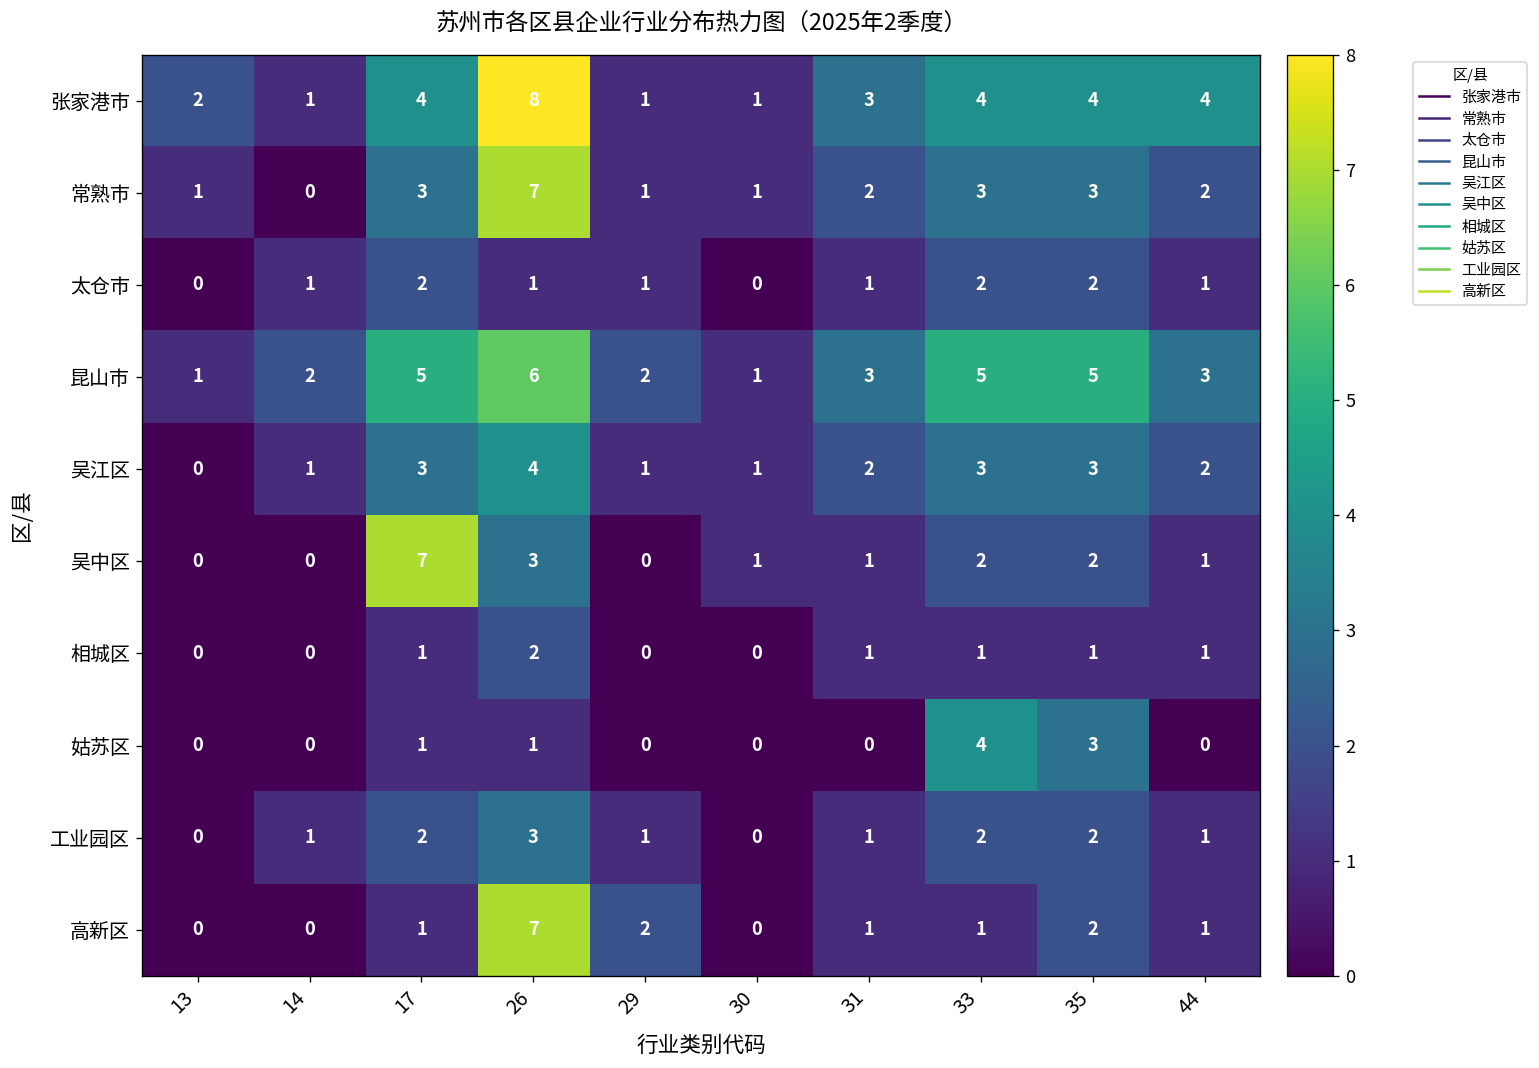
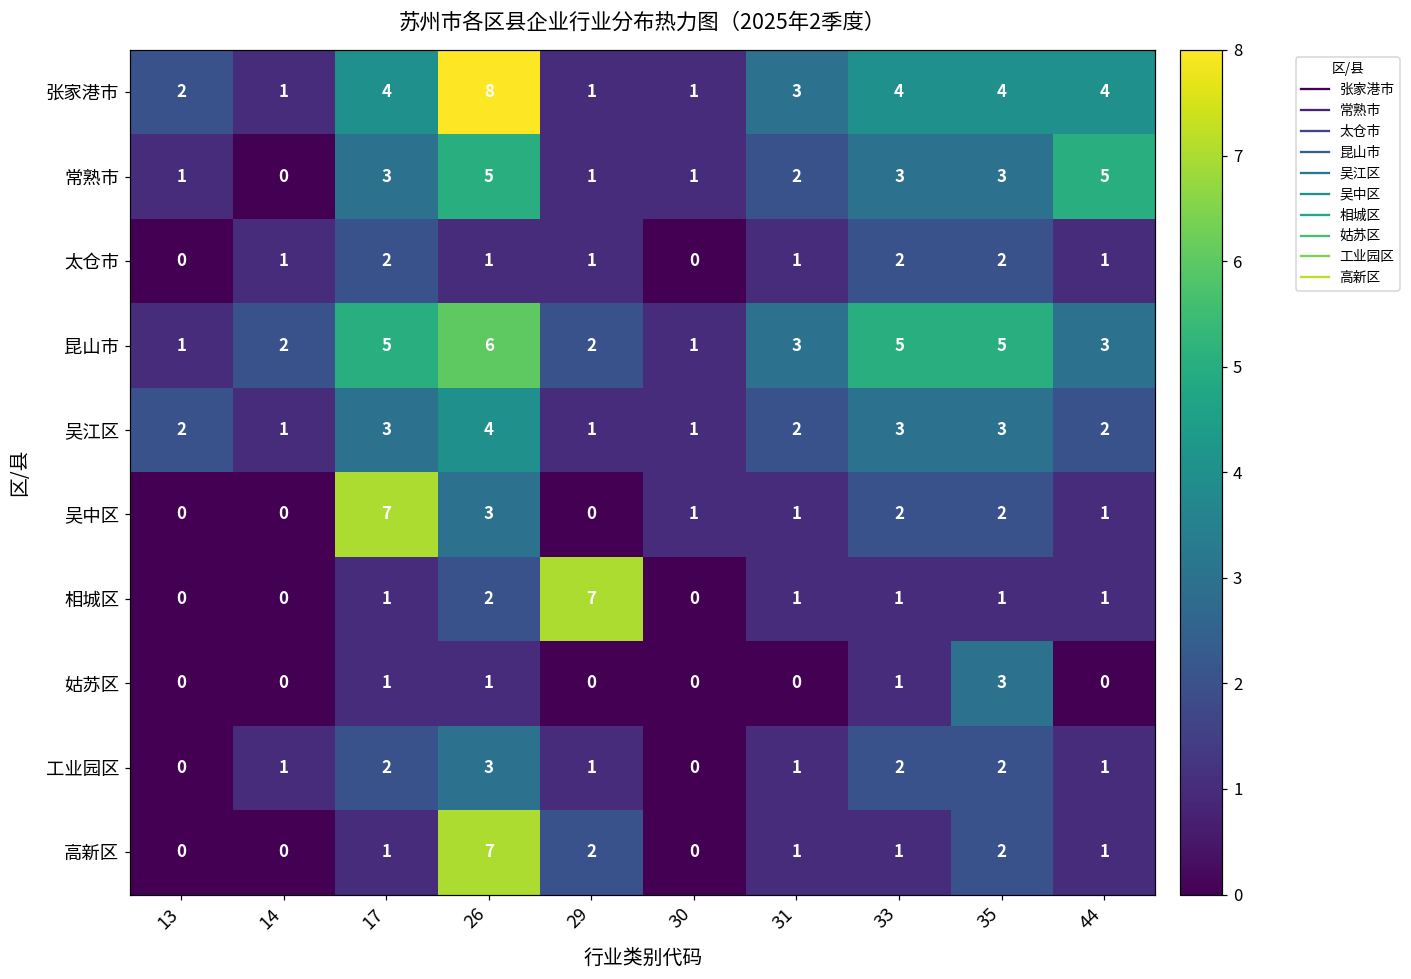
常熟市, 26: 7 -> 5
常熟市, 44: 2 -> 5
吴江区, 13: 0 -> 2
相城区, 29: 0 -> 7
姑苏区, 33: 4 -> 1
